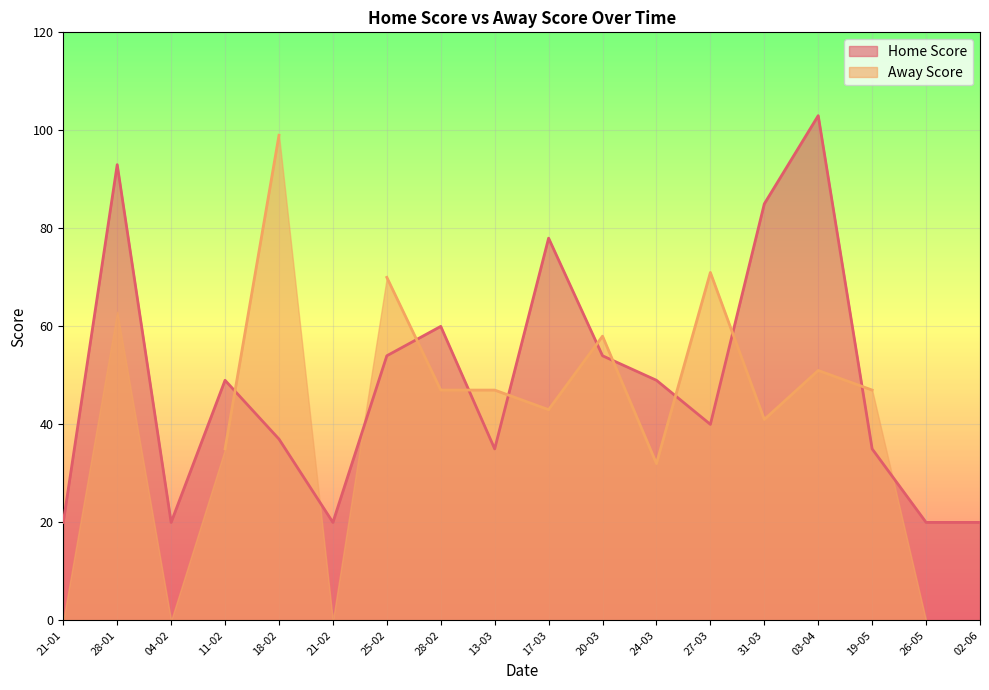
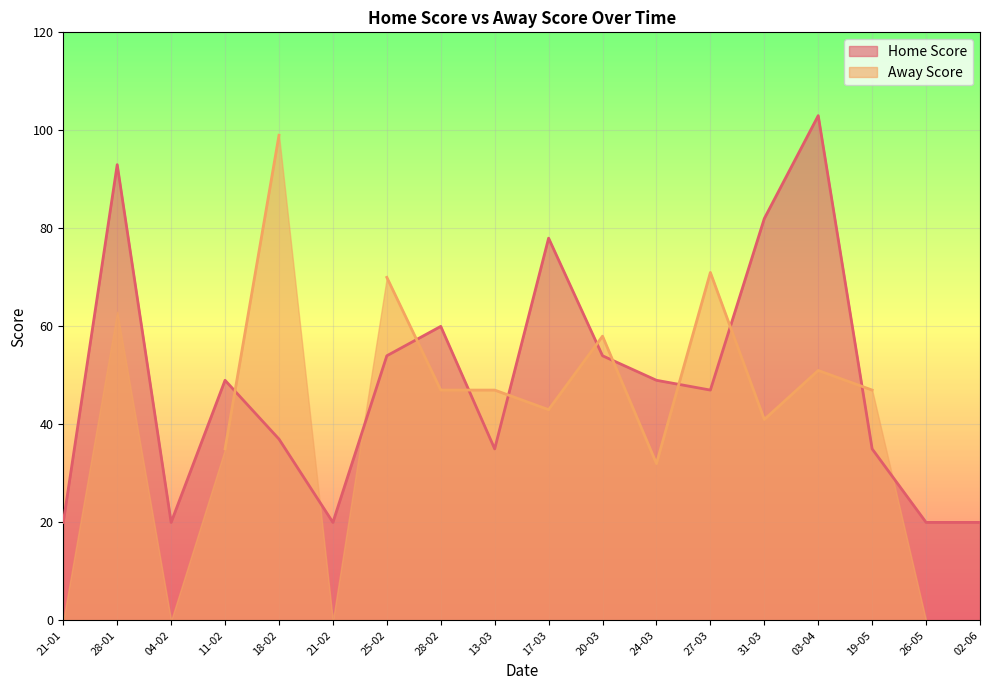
Home Score, 27-03: 40 -> 47
Home Score, 31-03: 85 -> 82
